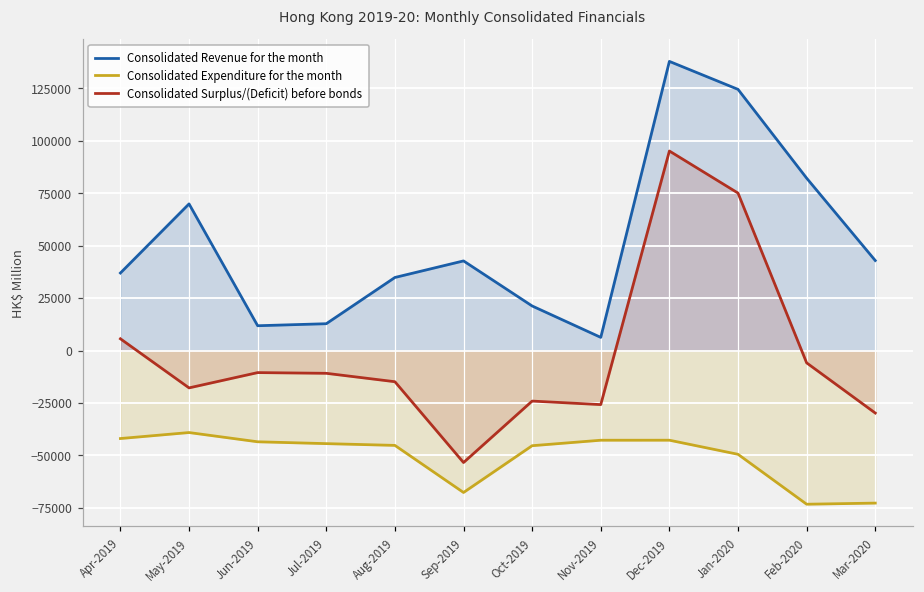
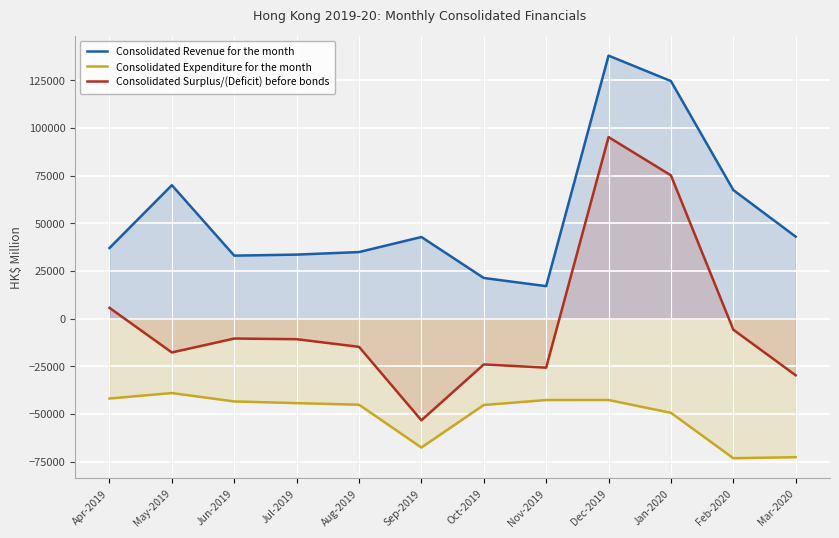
Consolidated Revenue for the month, Jun-2019: 12000 -> 33000
Consolidated Revenue for the month, Jul-2019: 13000 -> 34000
Consolidated Revenue for the month, Nov-2019: 6000 -> 17000
Consolidated Revenue for the month, Feb-2020: 82000 -> 67000
